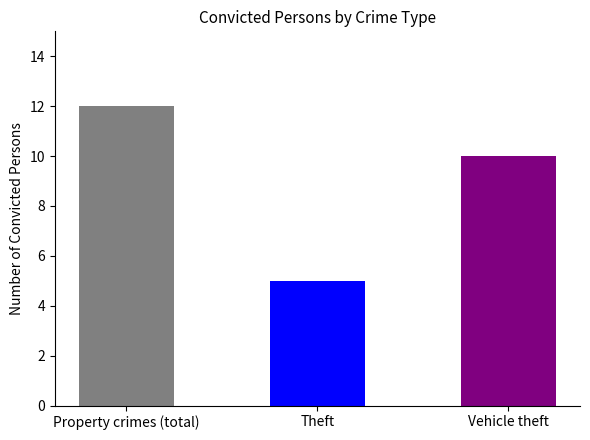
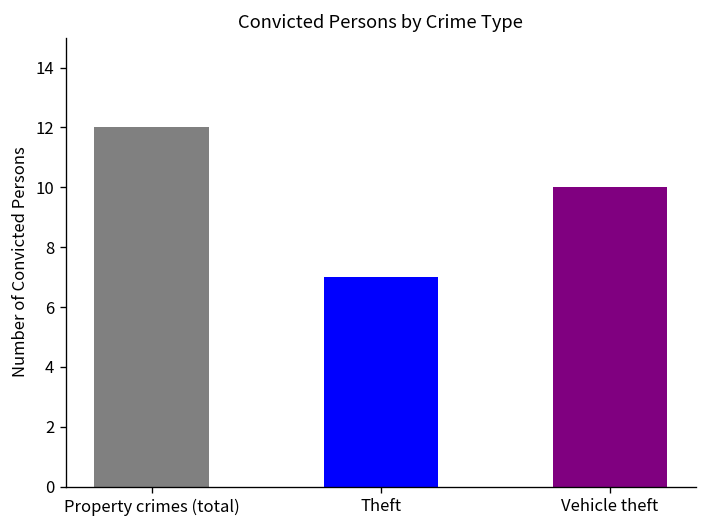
Theft: 5 -> 7
